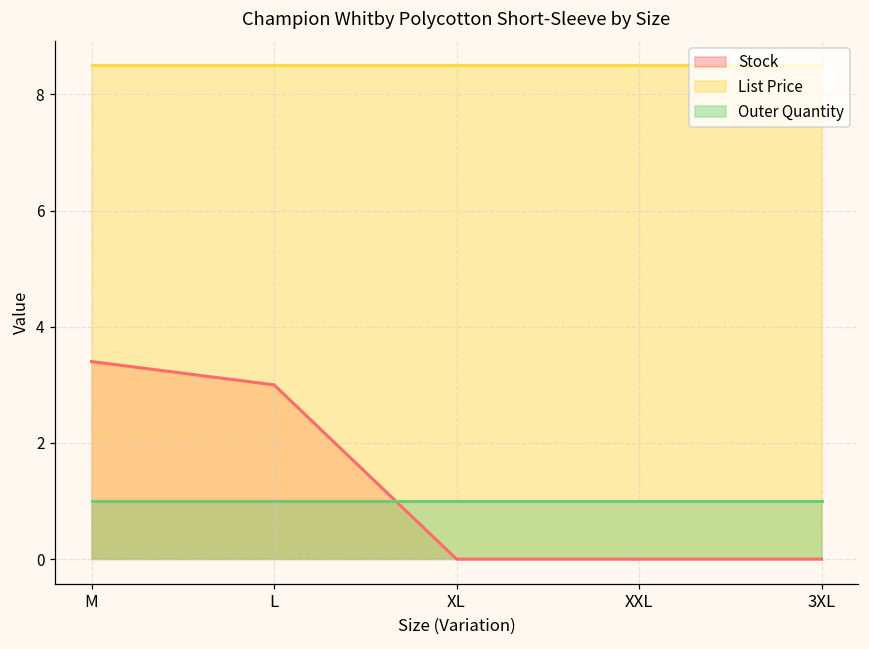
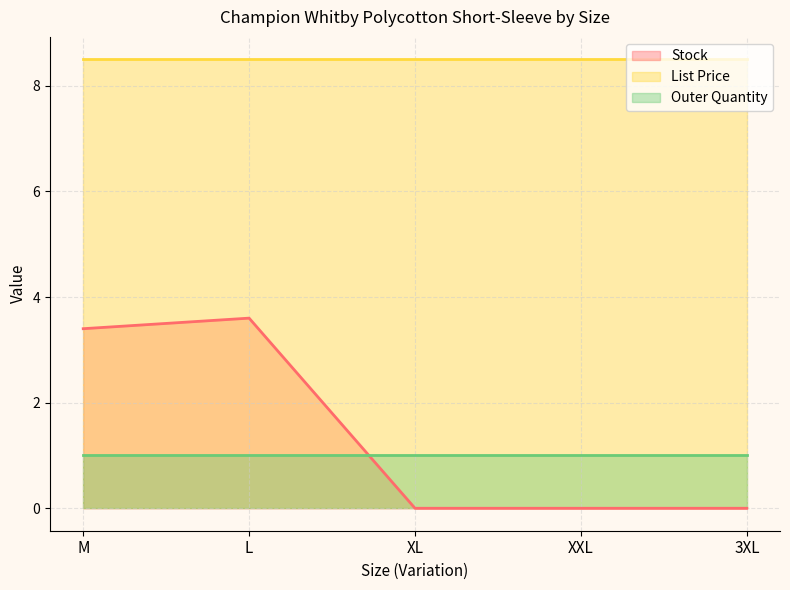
Stock, L: 3.0 -> 3.6
